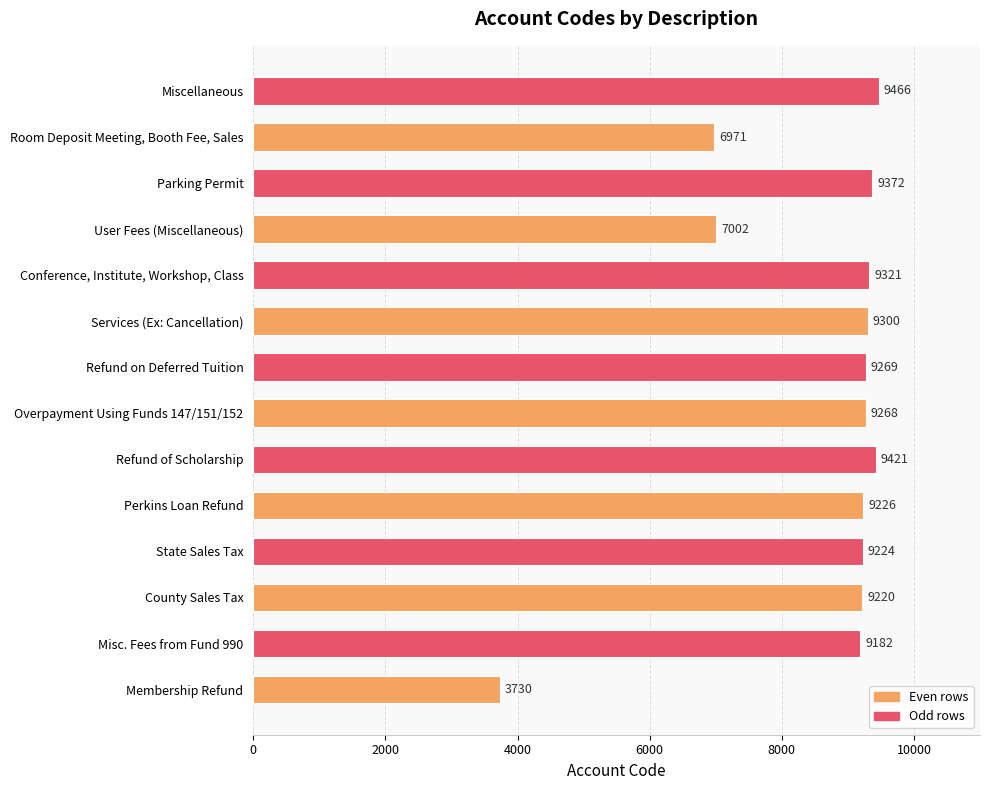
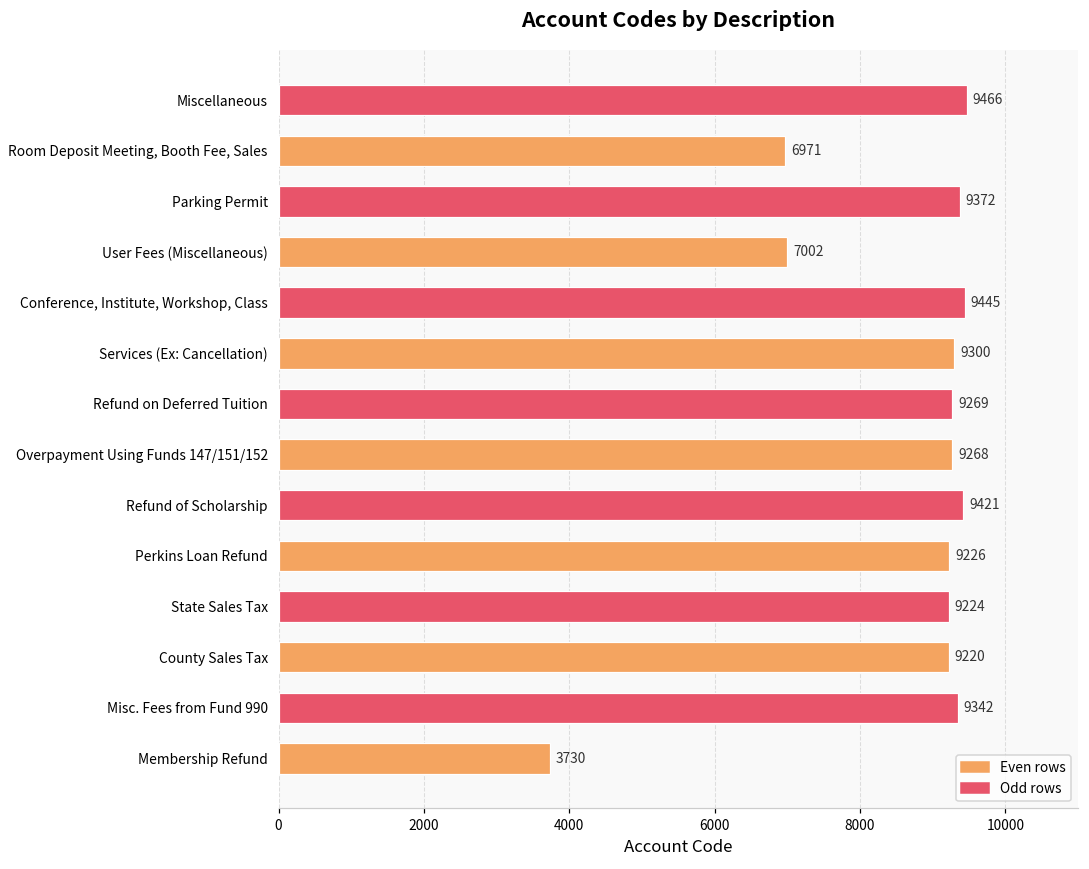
Conference, Institute, Workshop, Class: 9321 -> 9445
Misc. Fees from Fund 990: 9182 -> 9342
